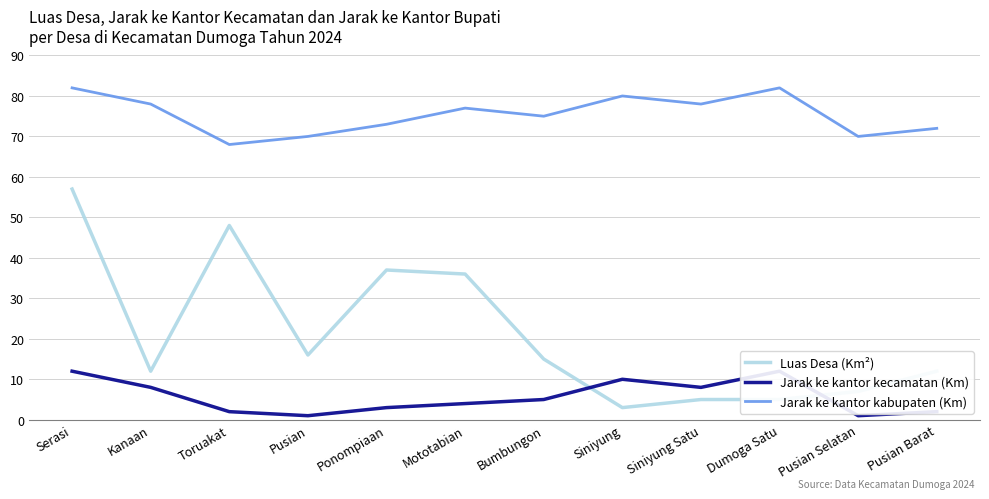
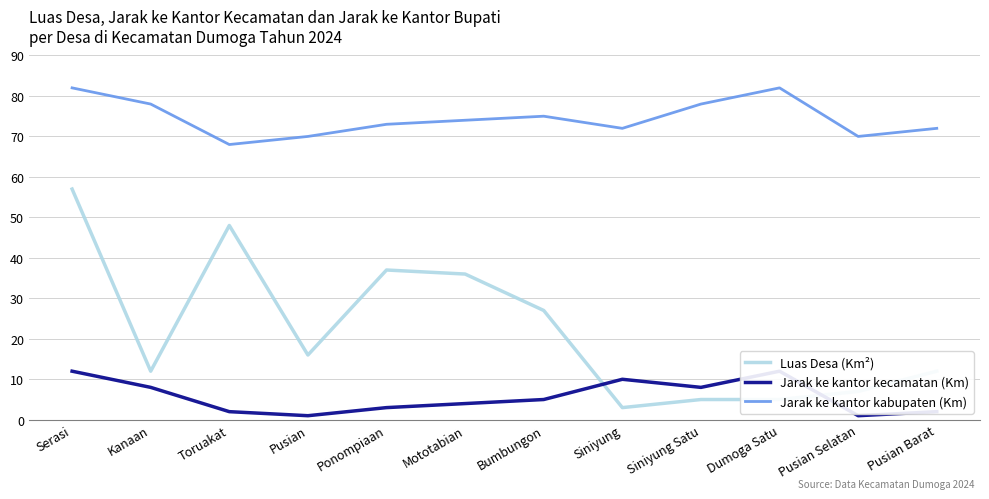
Jarak ke kantor kabupaten (Km), Mototabian: 77 -> 74
Luas Desa (Km²), Bumbungon: 15 -> 27
Jarak ke kantor kabupaten (Km), Siniyung: 80 -> 72
